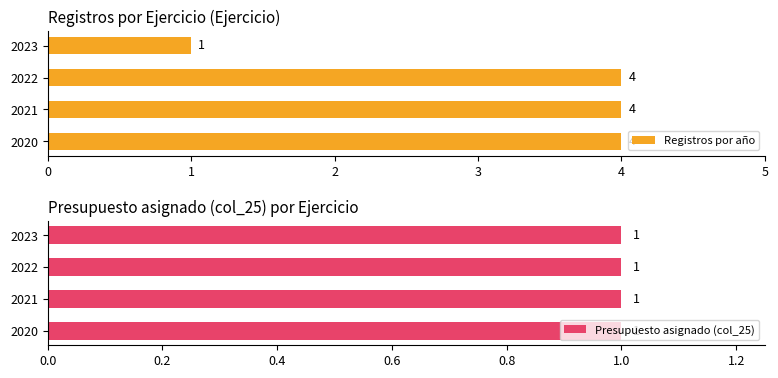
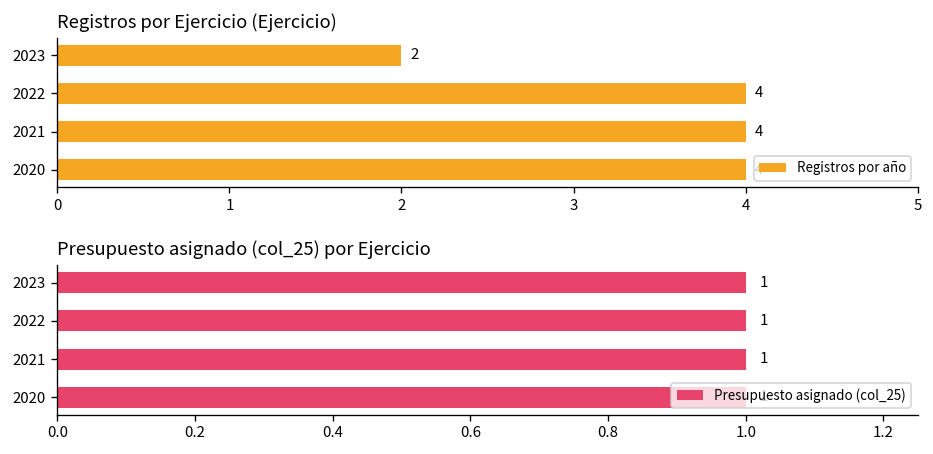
Registros por Ejercicio (Ejercicio), 2023: 1 -> 2
